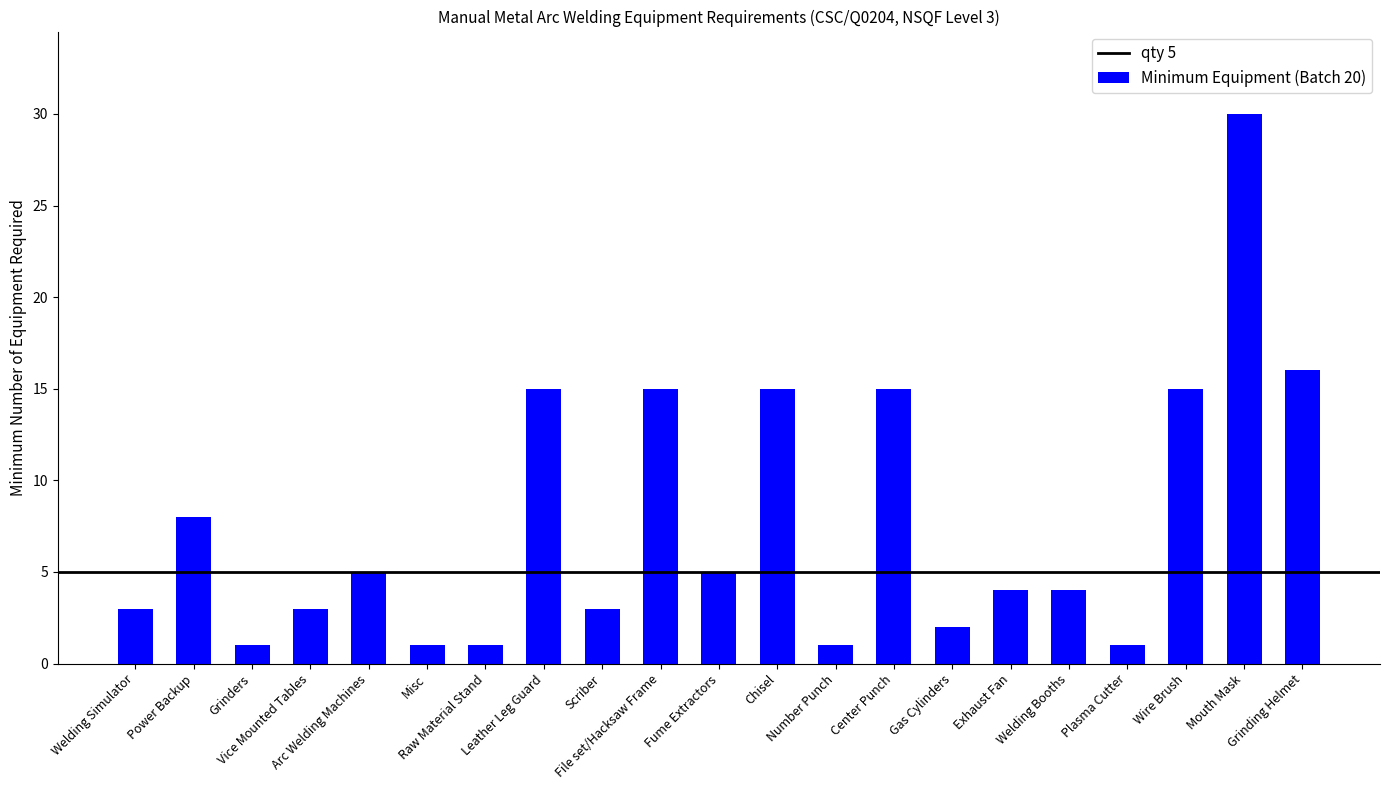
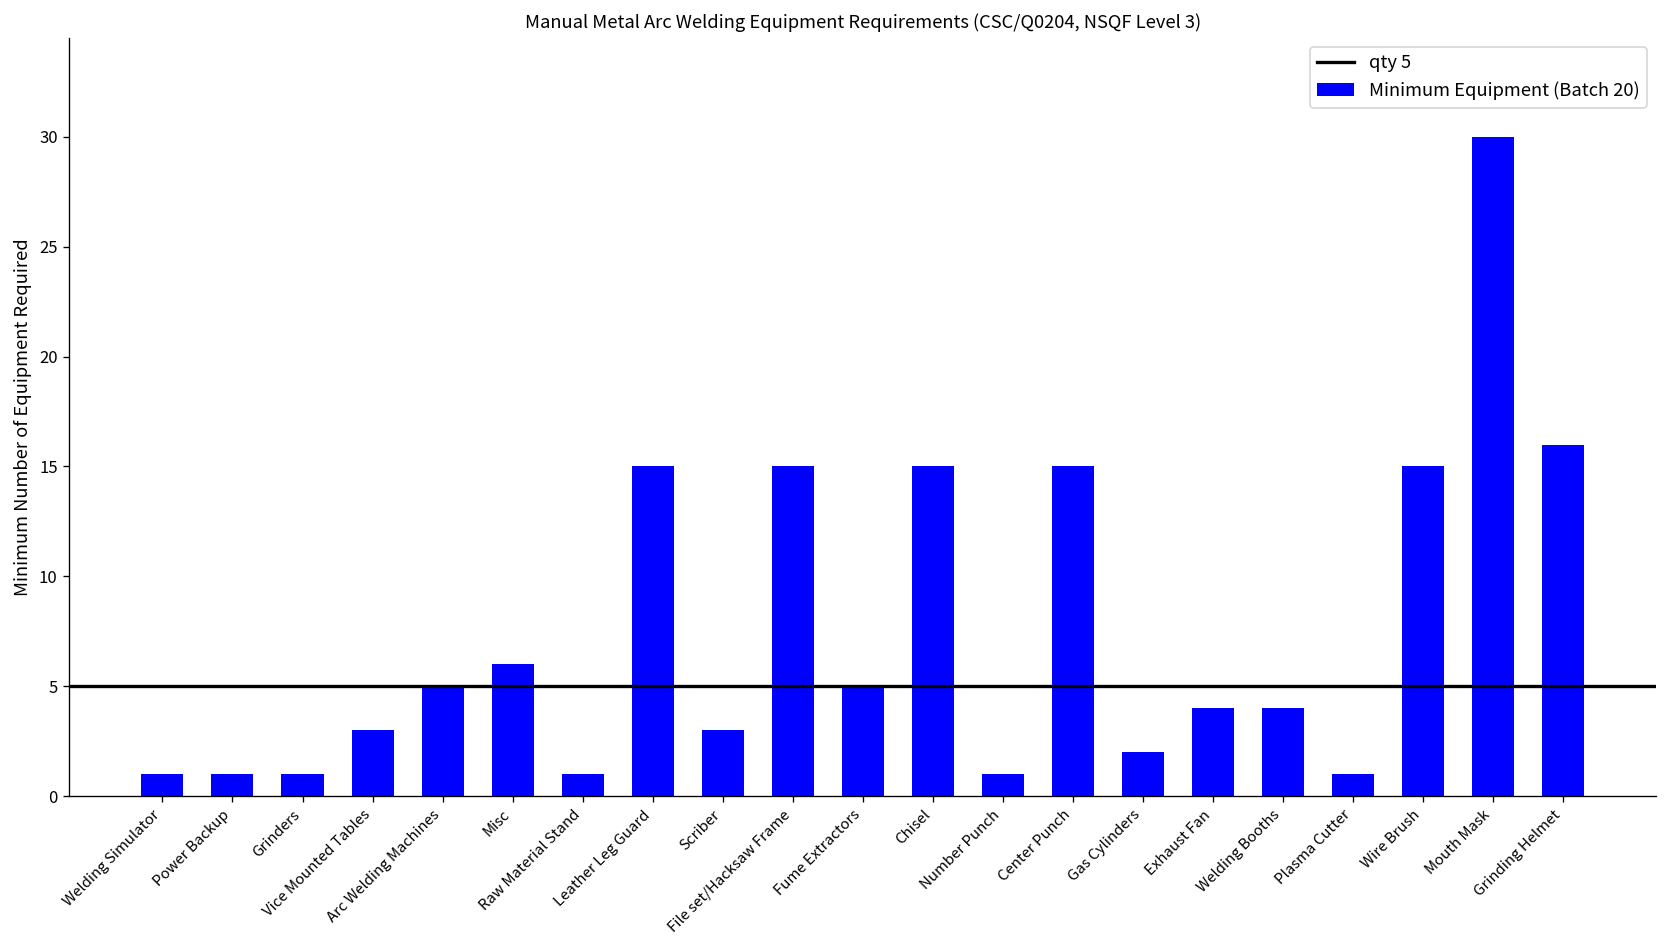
Welding Simulator: 3 -> 1
Power Backup: 8 -> 1
Misc: 1 -> 6
